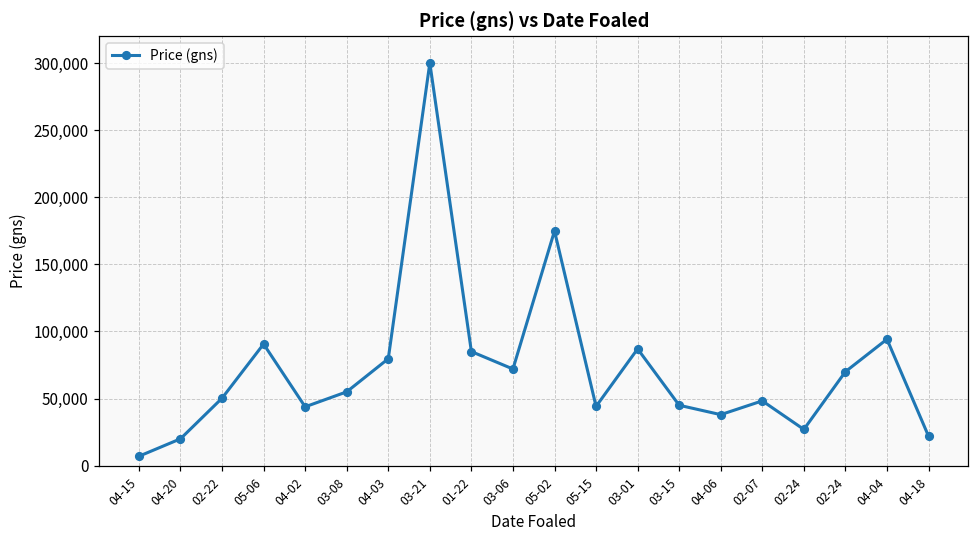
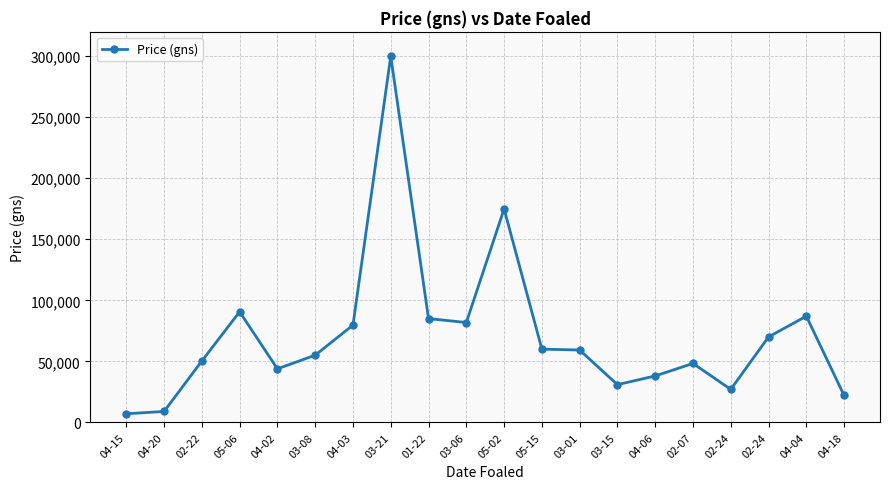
04-20: 20,000 -> 9,000
03-06: 72,000 -> 82,000
05-15: 44,000 -> 60,000
03-01: 87,000 -> 59,000
03-15: 45,000 -> 31,000
04-04: 94,000 -> 87,000
